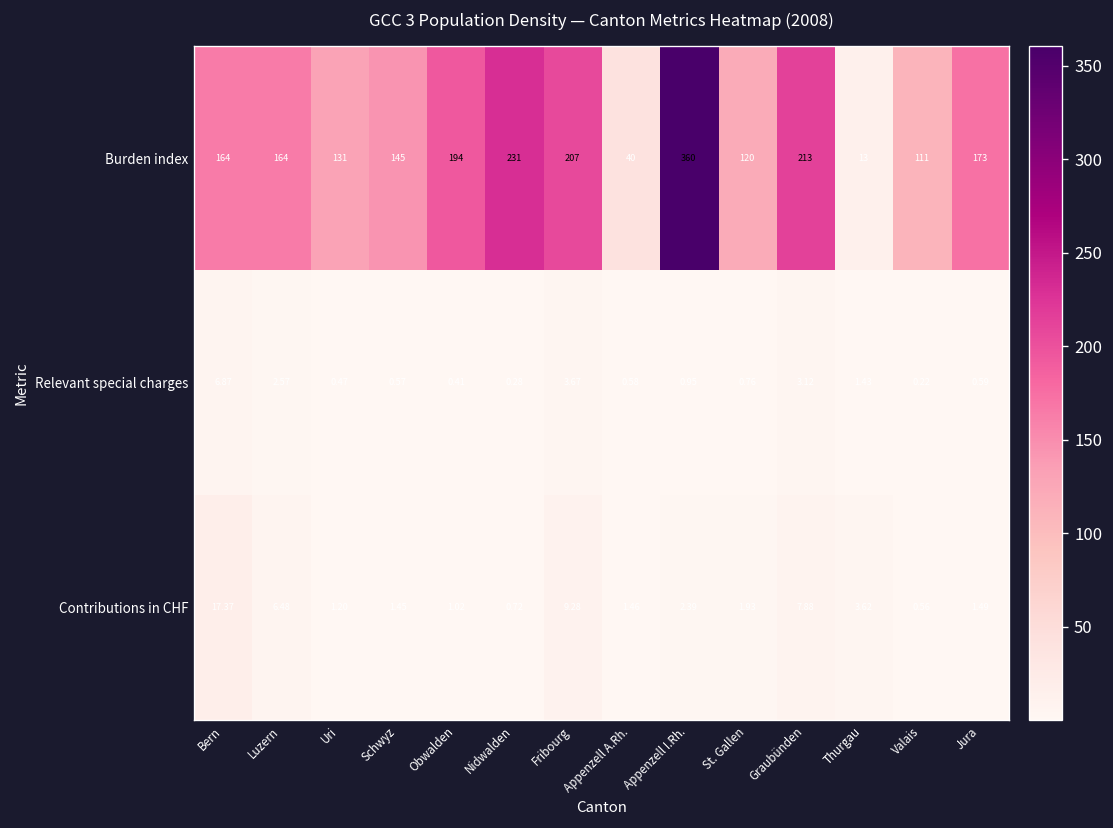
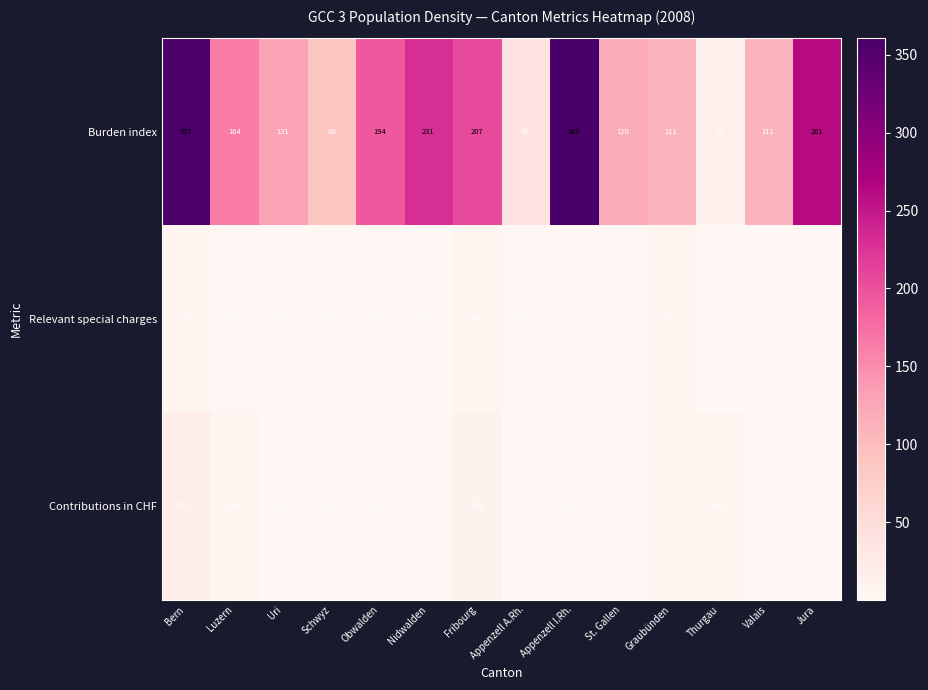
Burden index, Bern: 164 -> 357
Burden index, Schwyz: 145 -> 89
Burden index, Graubünden: 213 -> 111
Burden index, Jura: 173 -> 261
